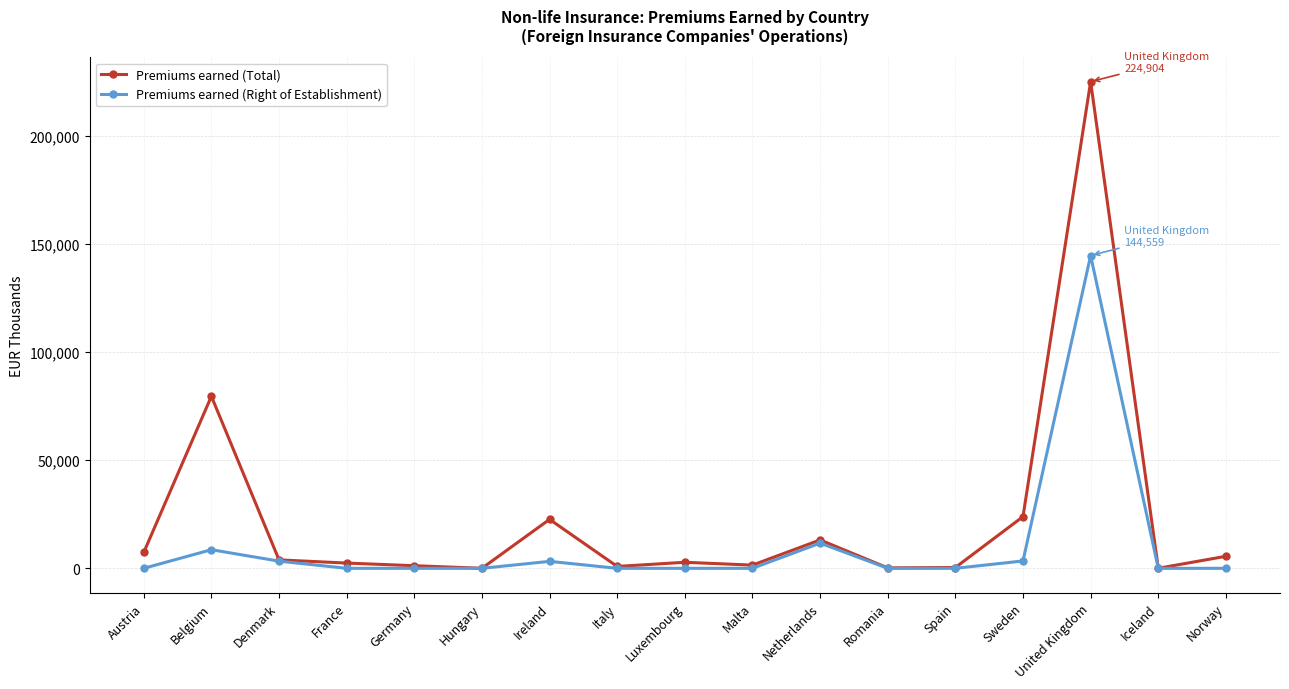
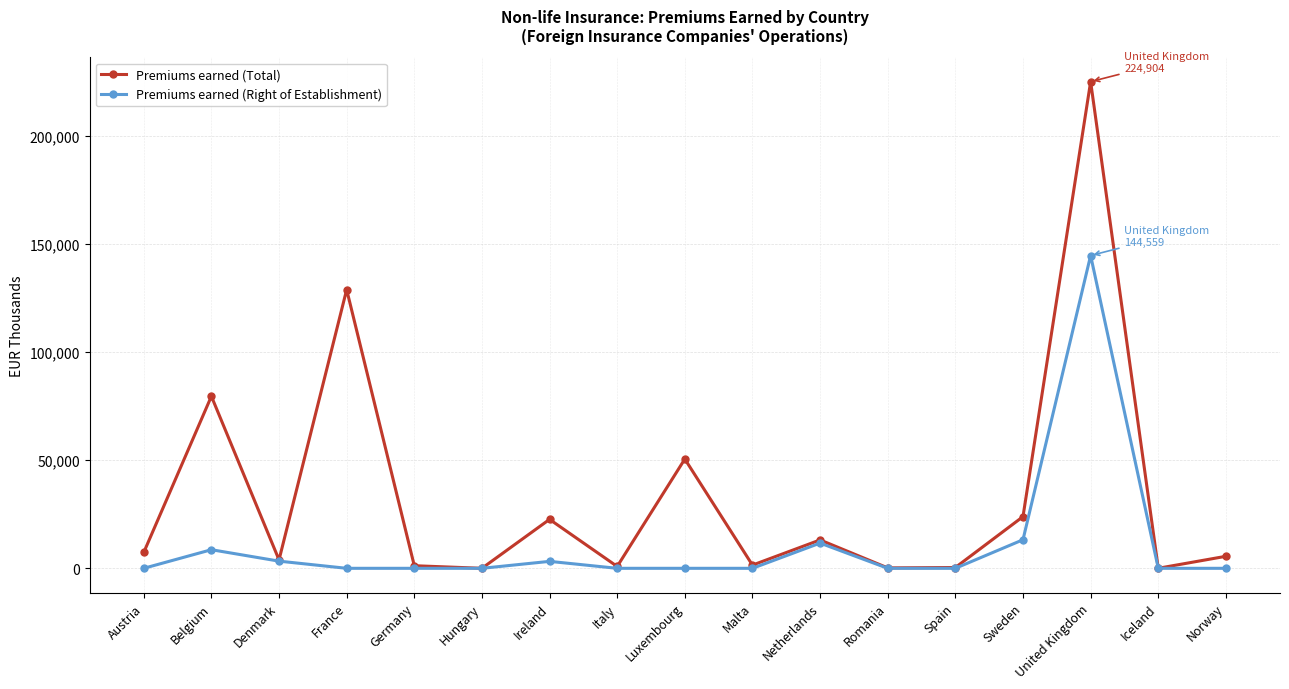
Premiums earned (Total), France: 2,000 -> 129,000
Premiums earned (Total), Luxembourg: 3,000 -> 50,000
Premiums earned (Right of Establishment), Sweden: 3,000 -> 13,000
